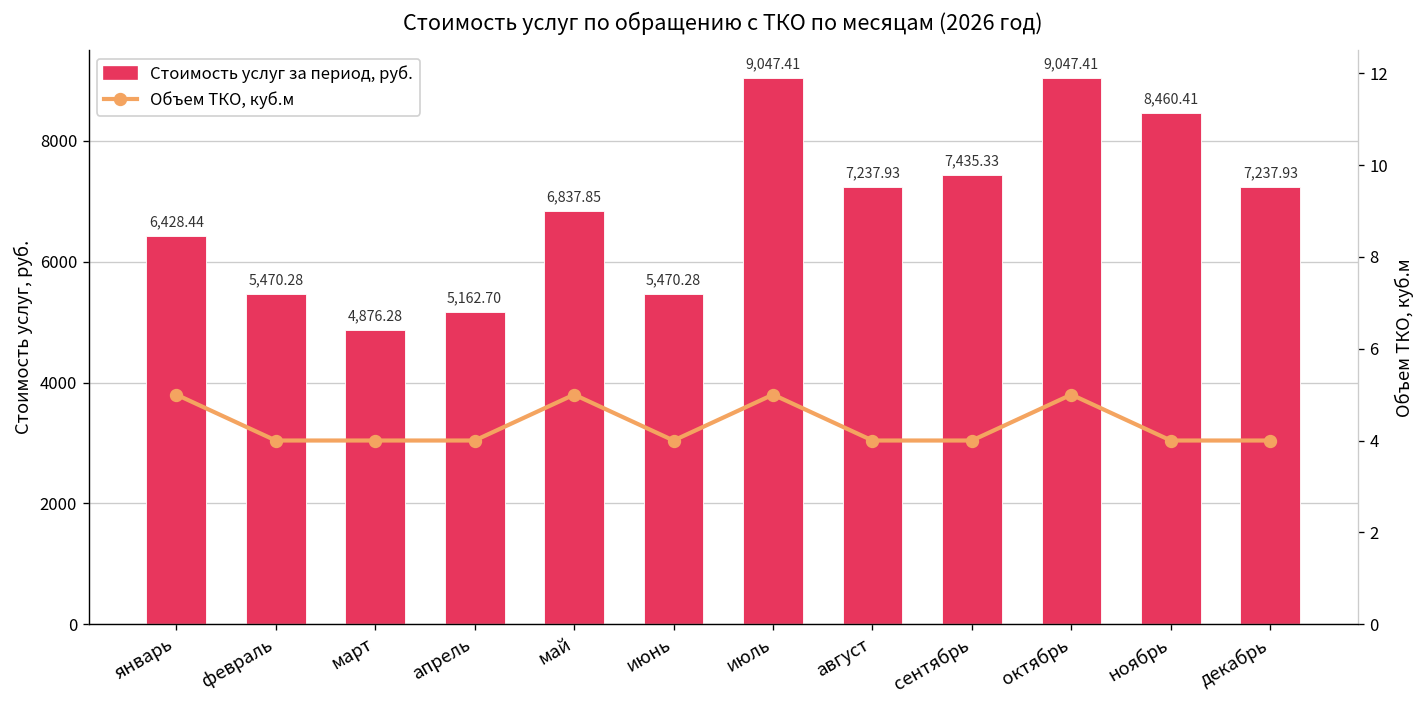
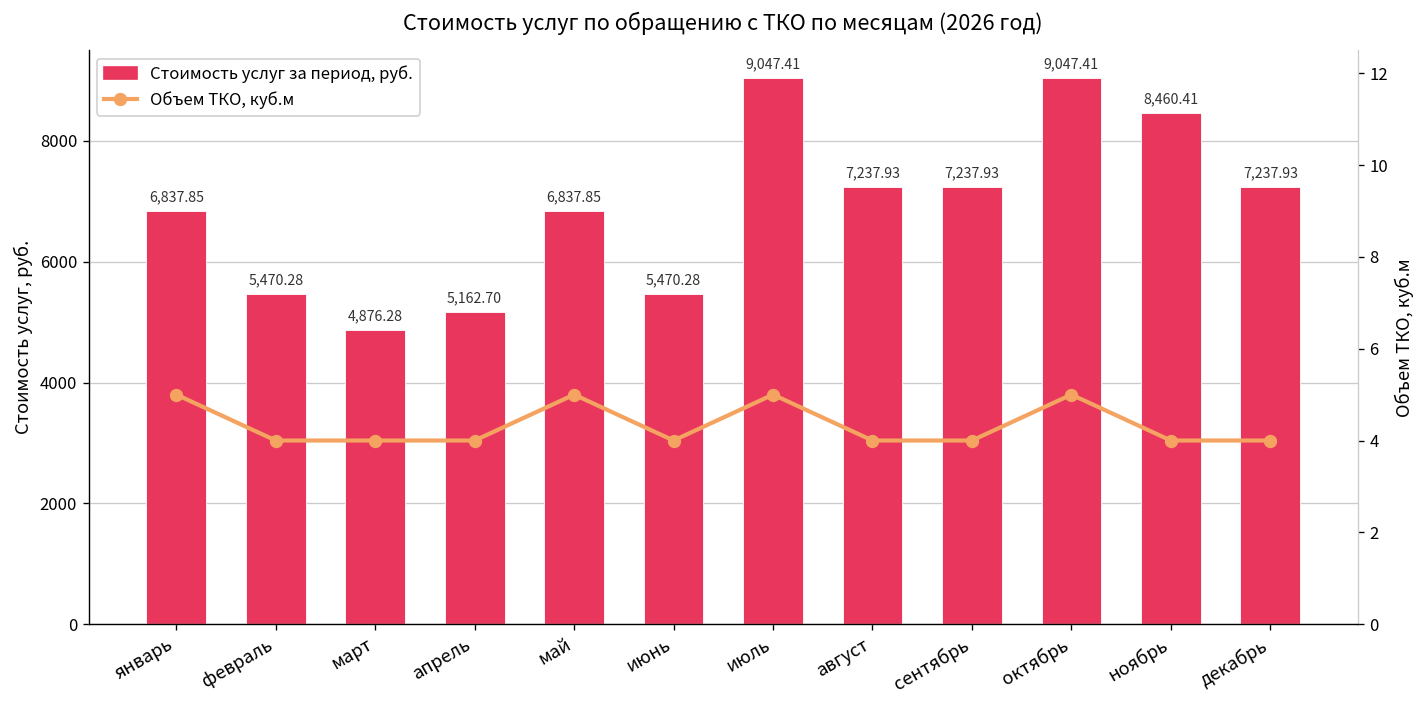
Стоимость услуг за период, руб., январь: 6,428.44 -> 6,837.85
Стоимость услуг за период, руб., сентябрь: 7,435.33 -> 7,237.93
